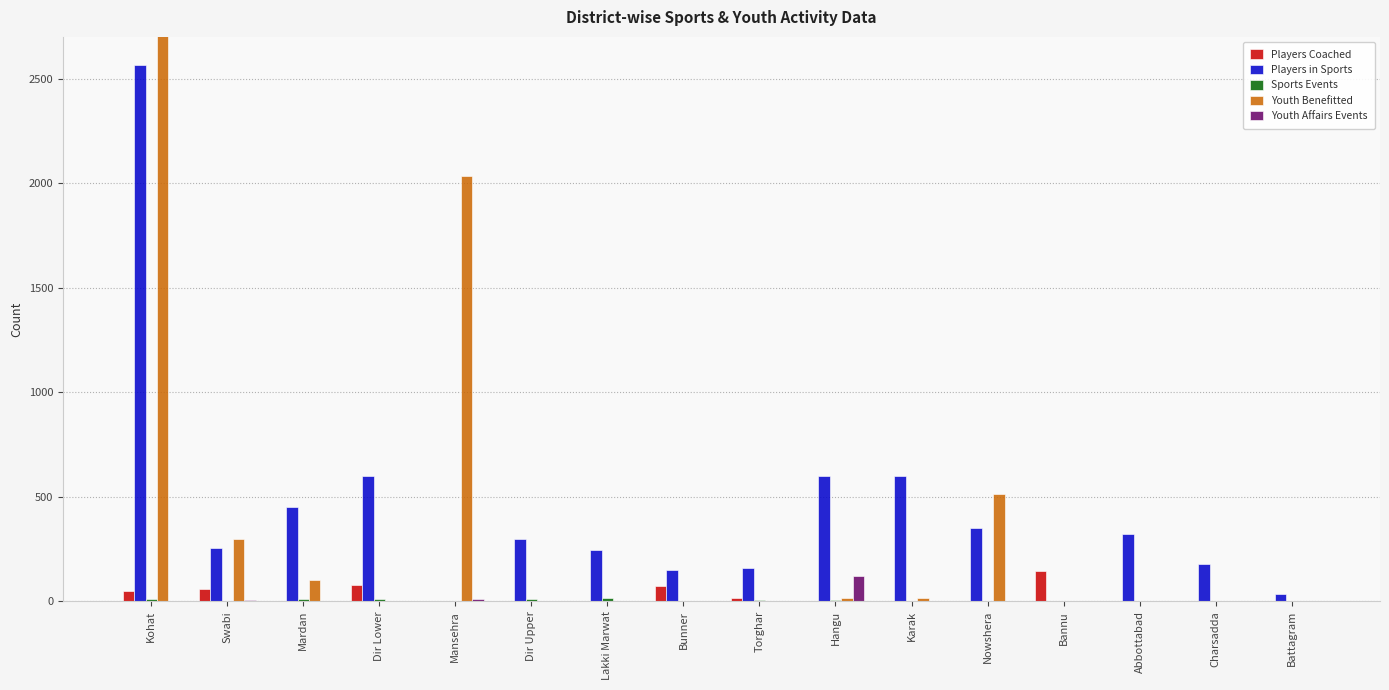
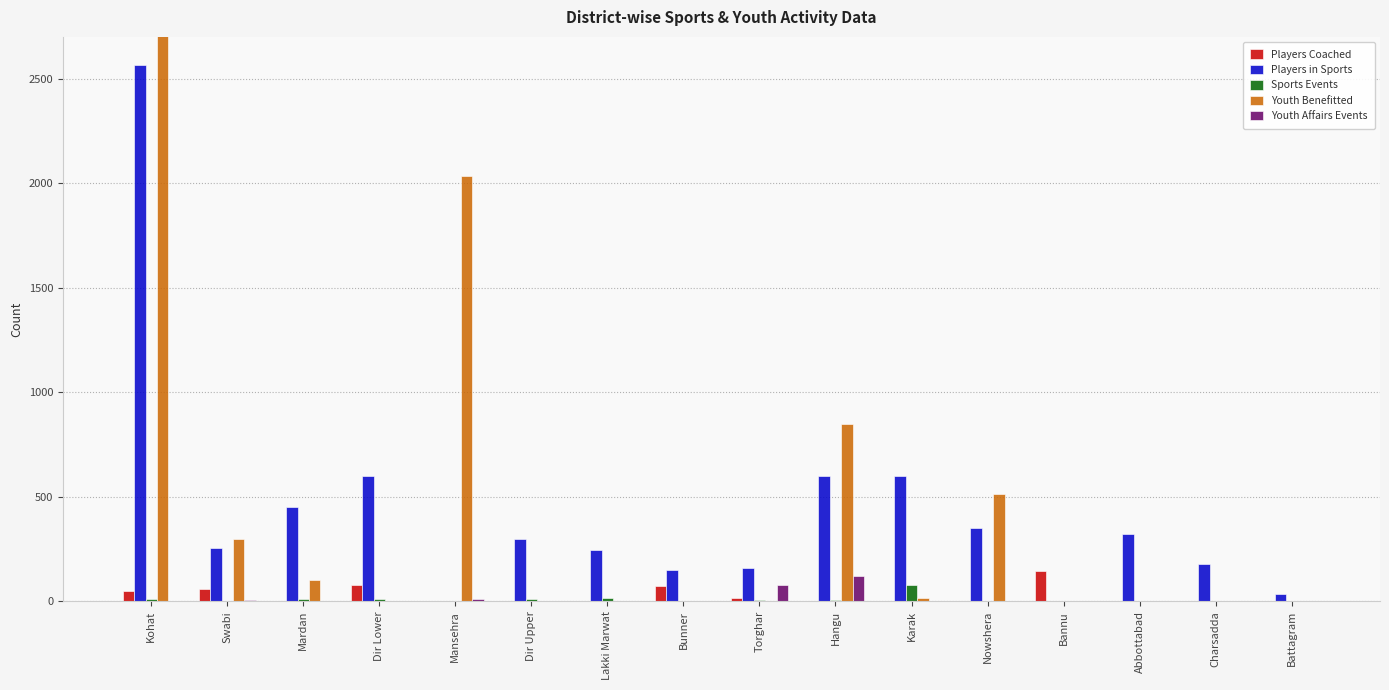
Youth Affairs Events, Torghar: 0 -> 80
Youth Benefitted, Hangu: 20 -> 850
Sports Events, Karak: 0 -> 80
